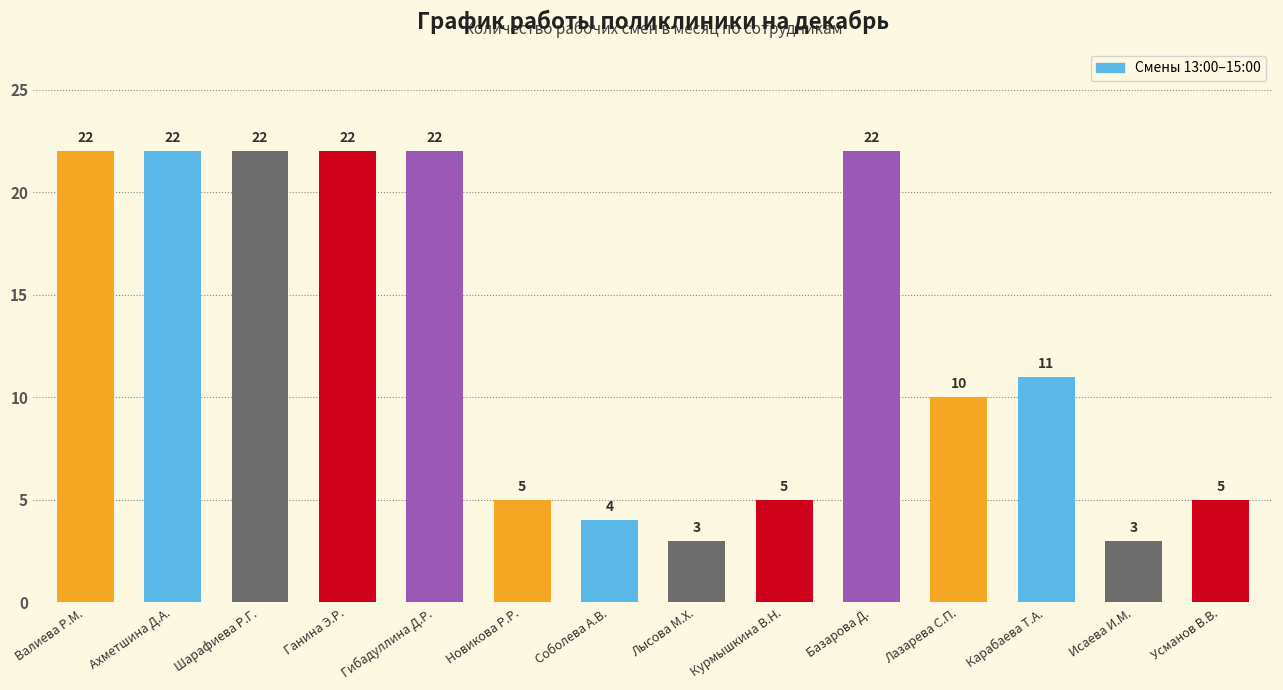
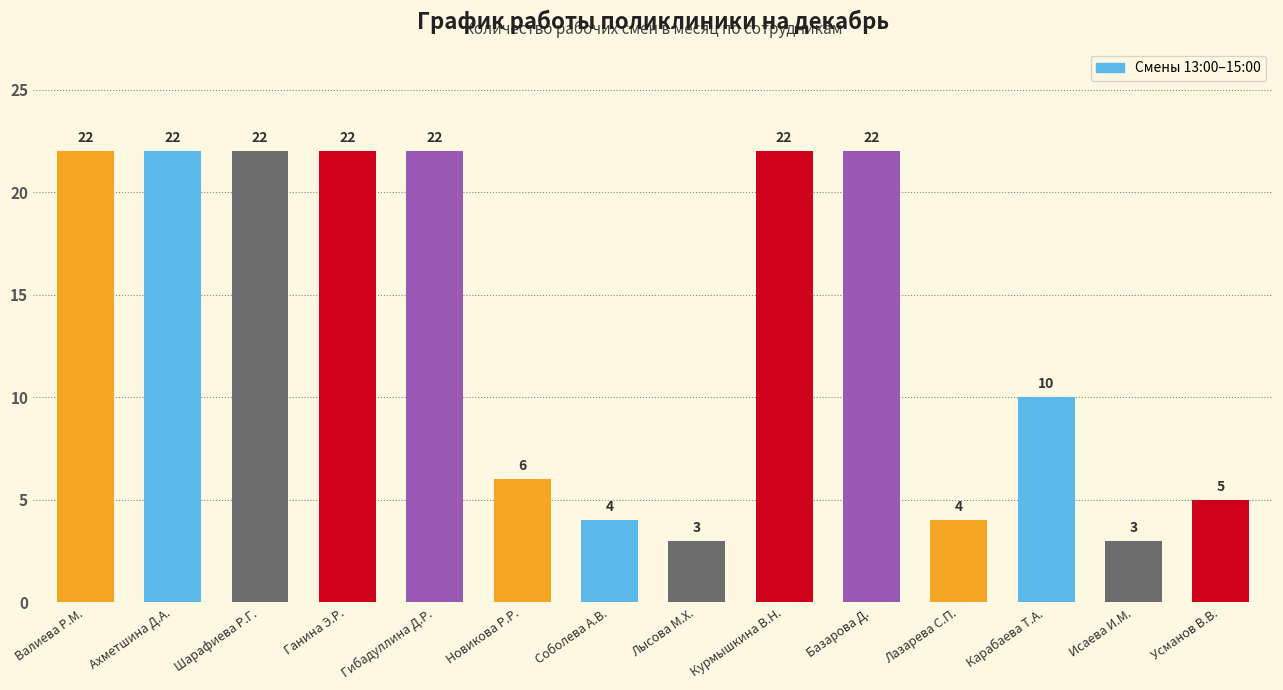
Новикова Р.Р.: 5 -> 6
Курмышкина В.Н.: 5 -> 22
Лазарева С.П.: 10 -> 4
Карабаева Т.А.: 11 -> 10
